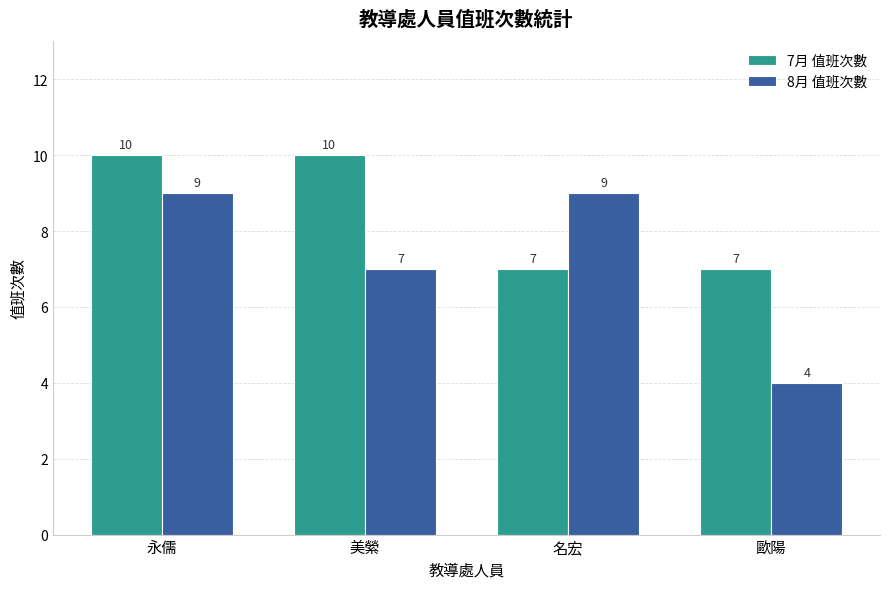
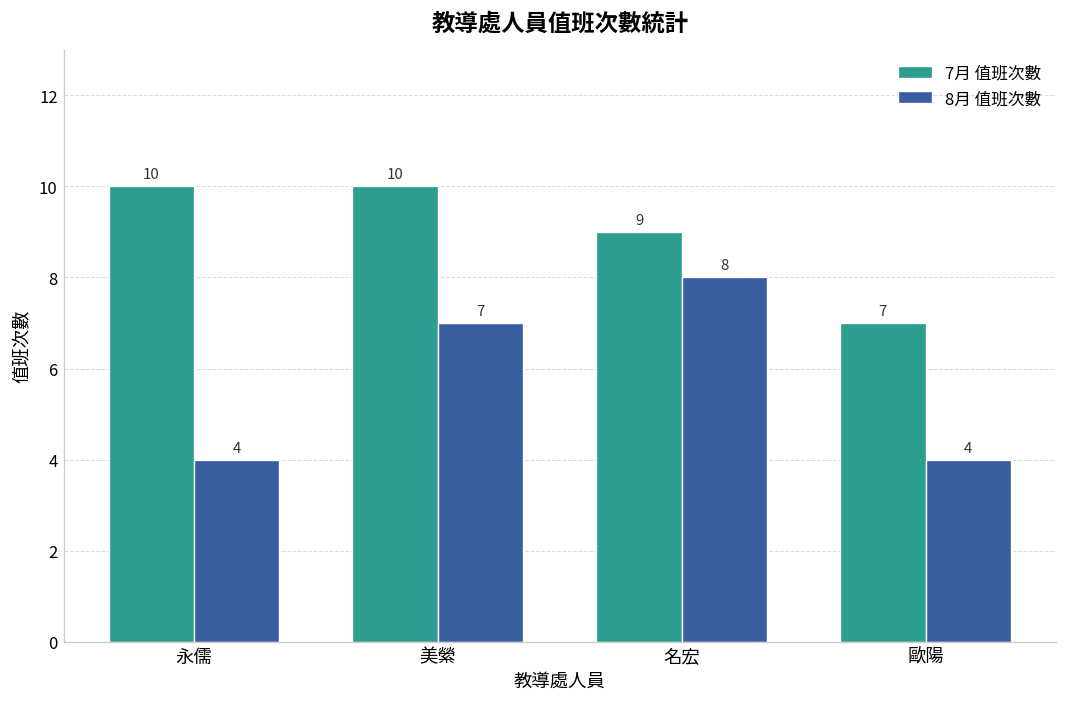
8月 值班次數, 永儒: 9 -> 4
7月 值班次數, 名宏: 7 -> 9
8月 值班次數, 名宏: 9 -> 8
